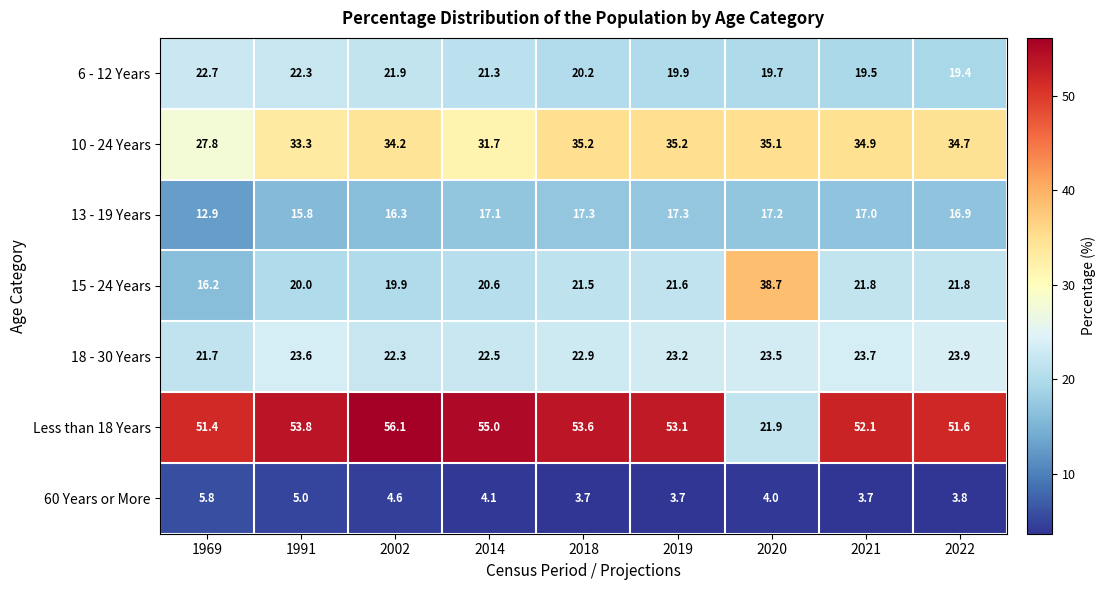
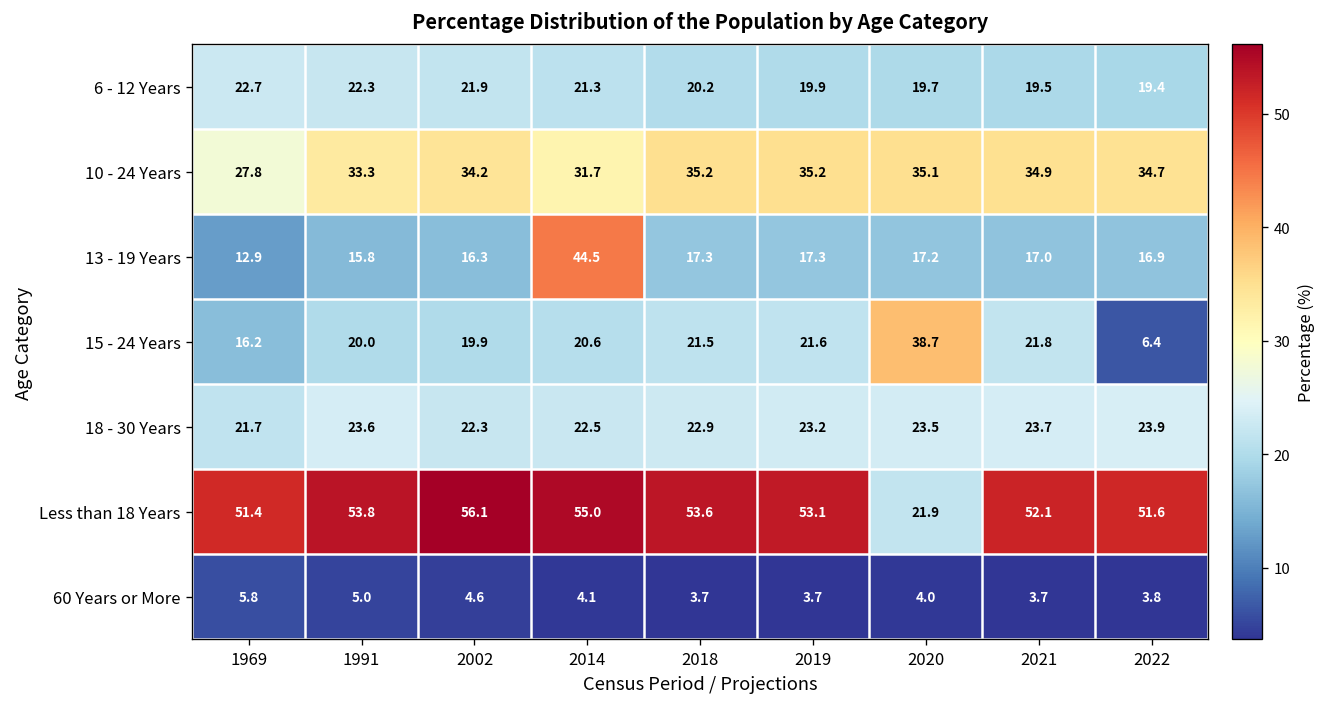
13 - 19 Years, 2014: 17.1 -> 44.5
15 - 24 Years, 2022: 21.8 -> 6.4
